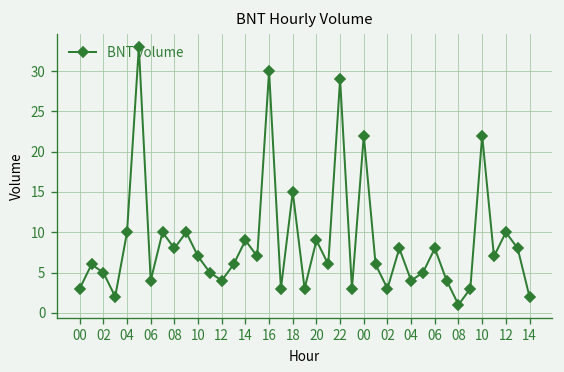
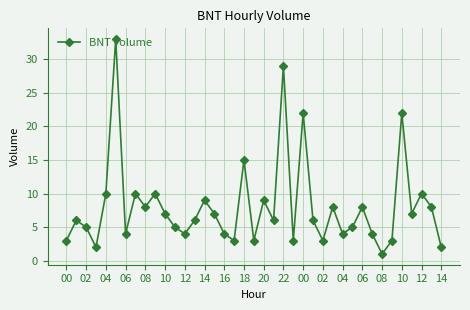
16: 30 -> 4
